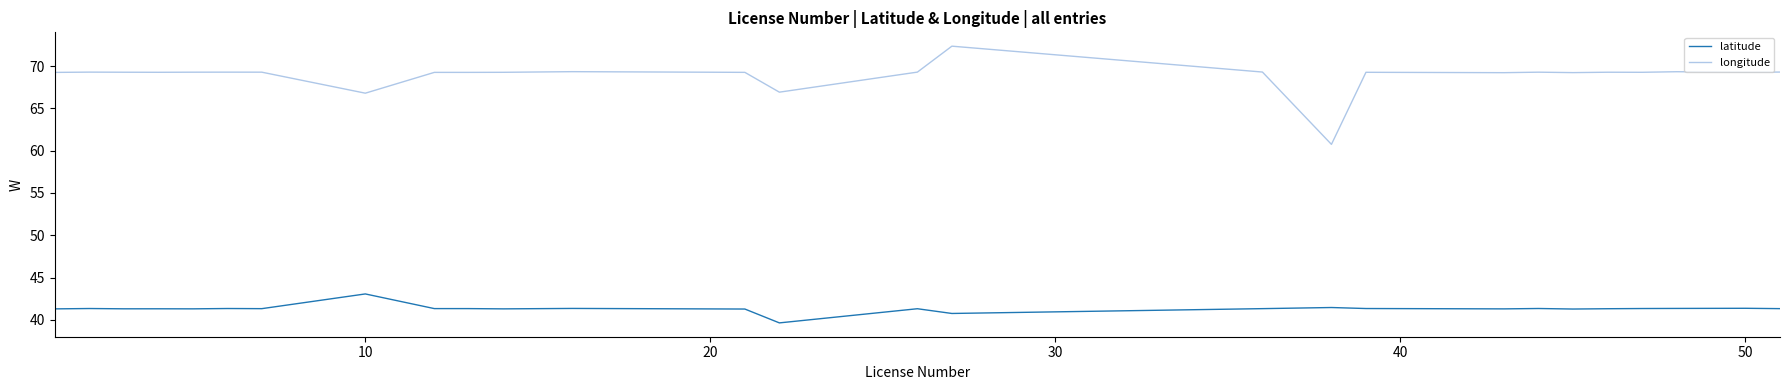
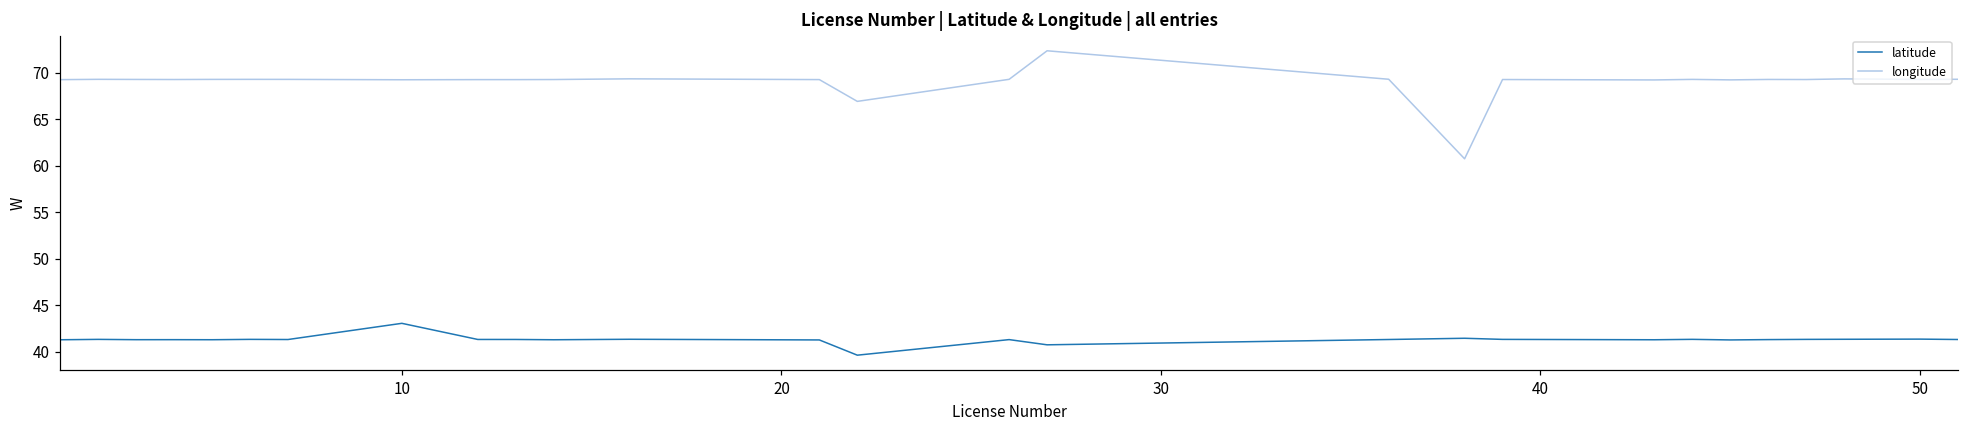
longitude, 10: 67 -> 69
